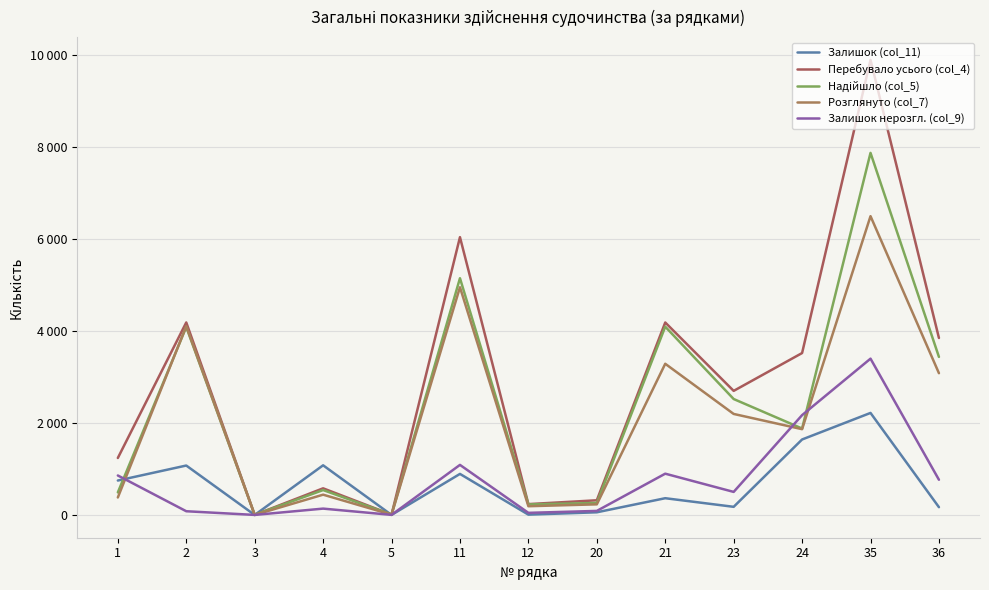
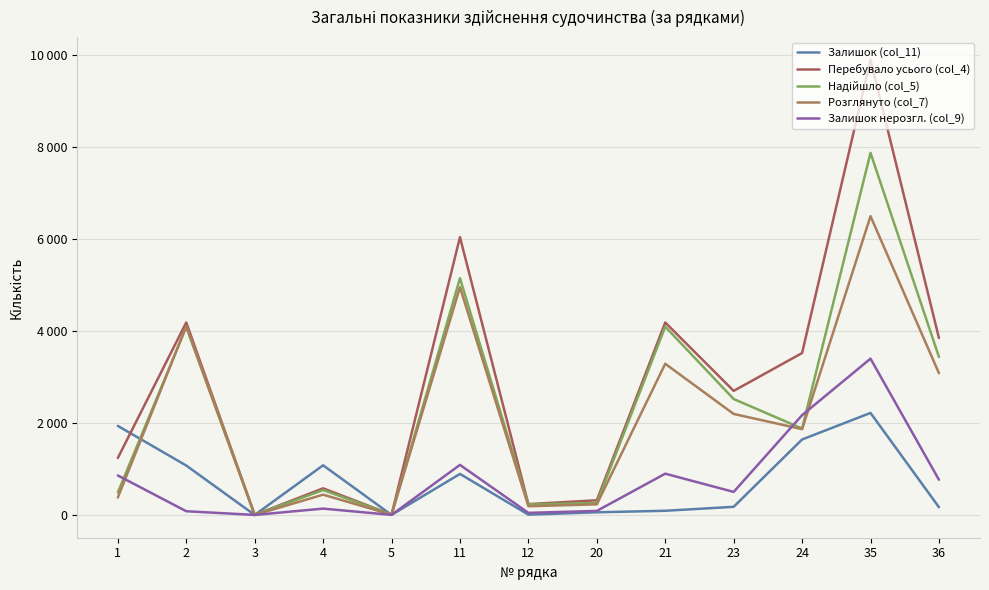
Залишок (col_11), 1: 700 -> 1900
Залишок (col_11), 21: 400 -> 100
